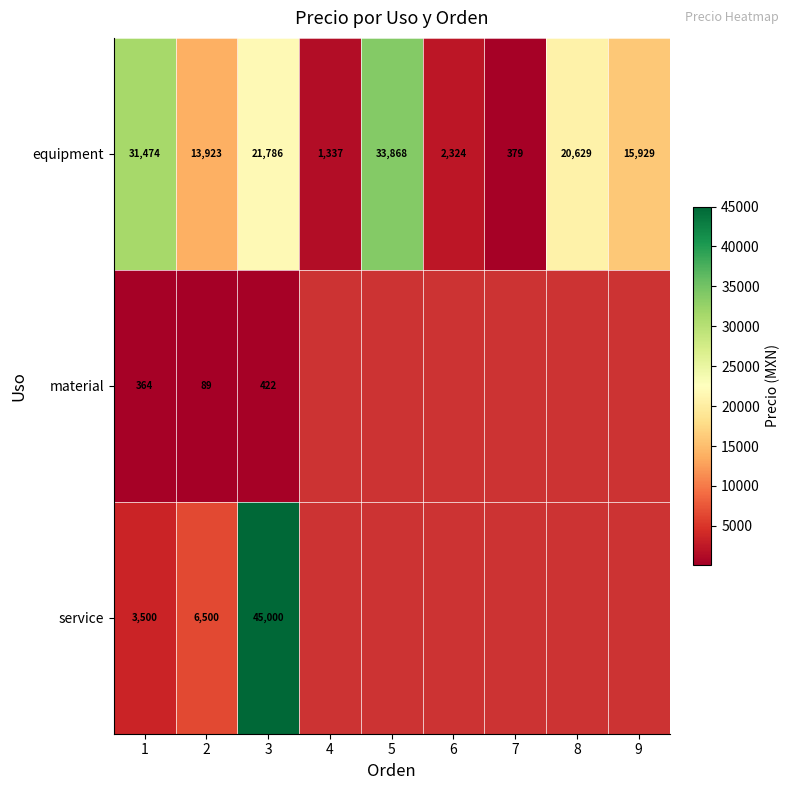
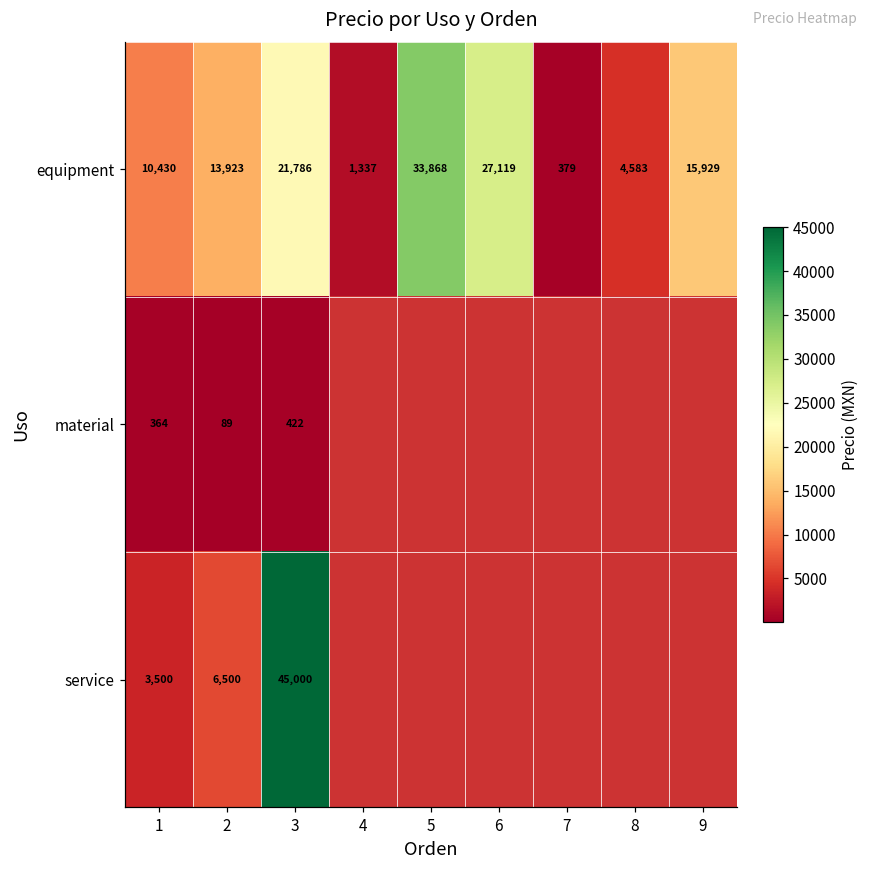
equipment, 1: 31,474 -> 10,430
equipment, 6: 2,324 -> 27,119
equipment, 8: 20,629 -> 4,583
